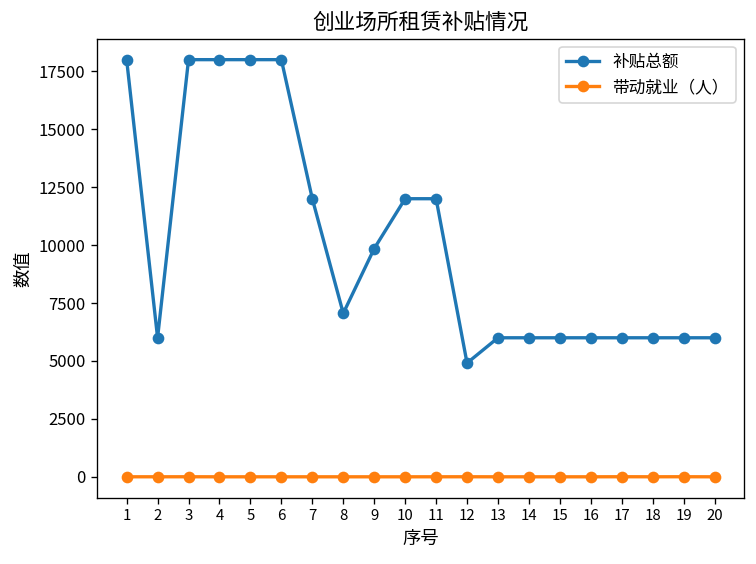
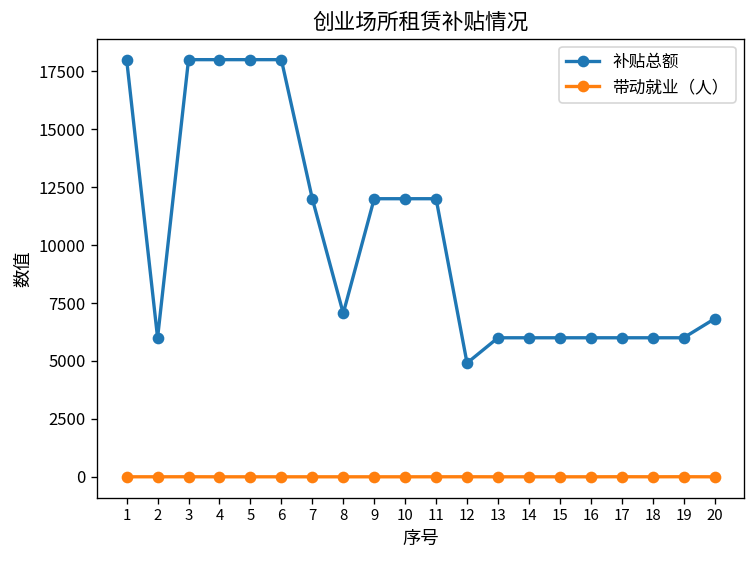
补贴总额, 9: 9800 -> 12000
补贴总额, 20: 6000 -> 6800
